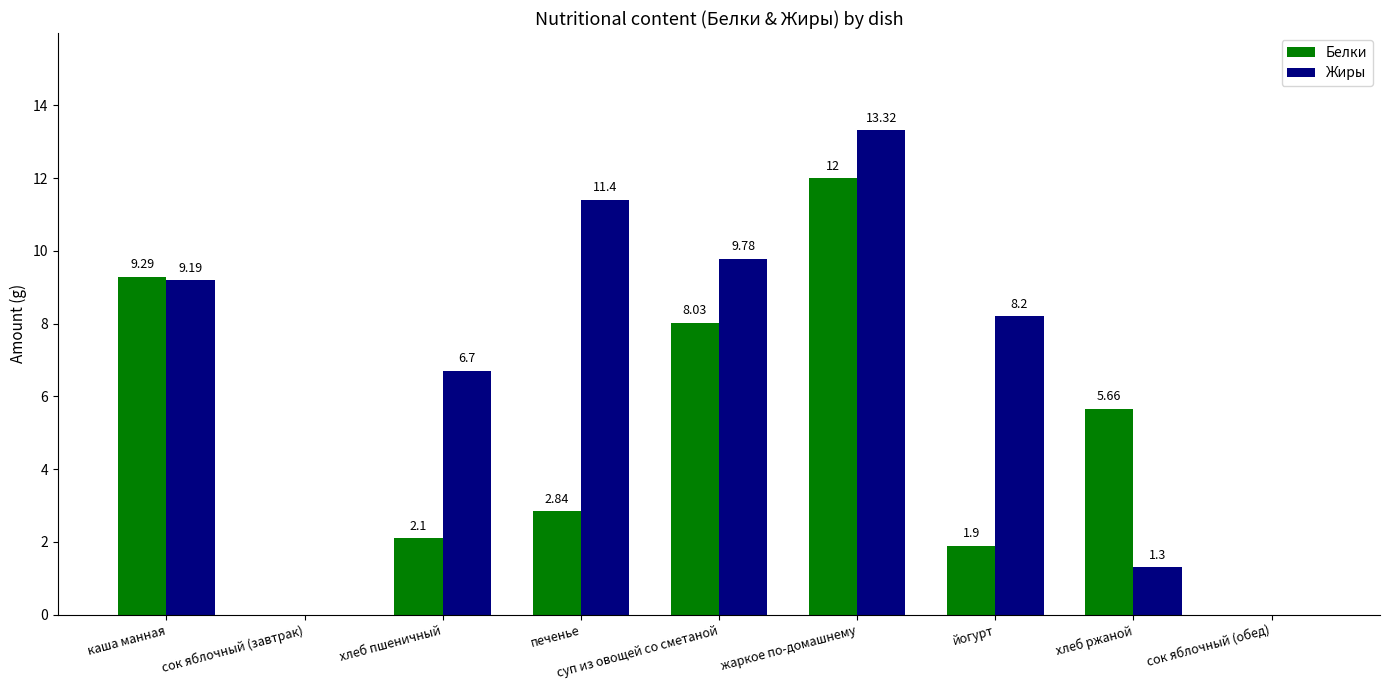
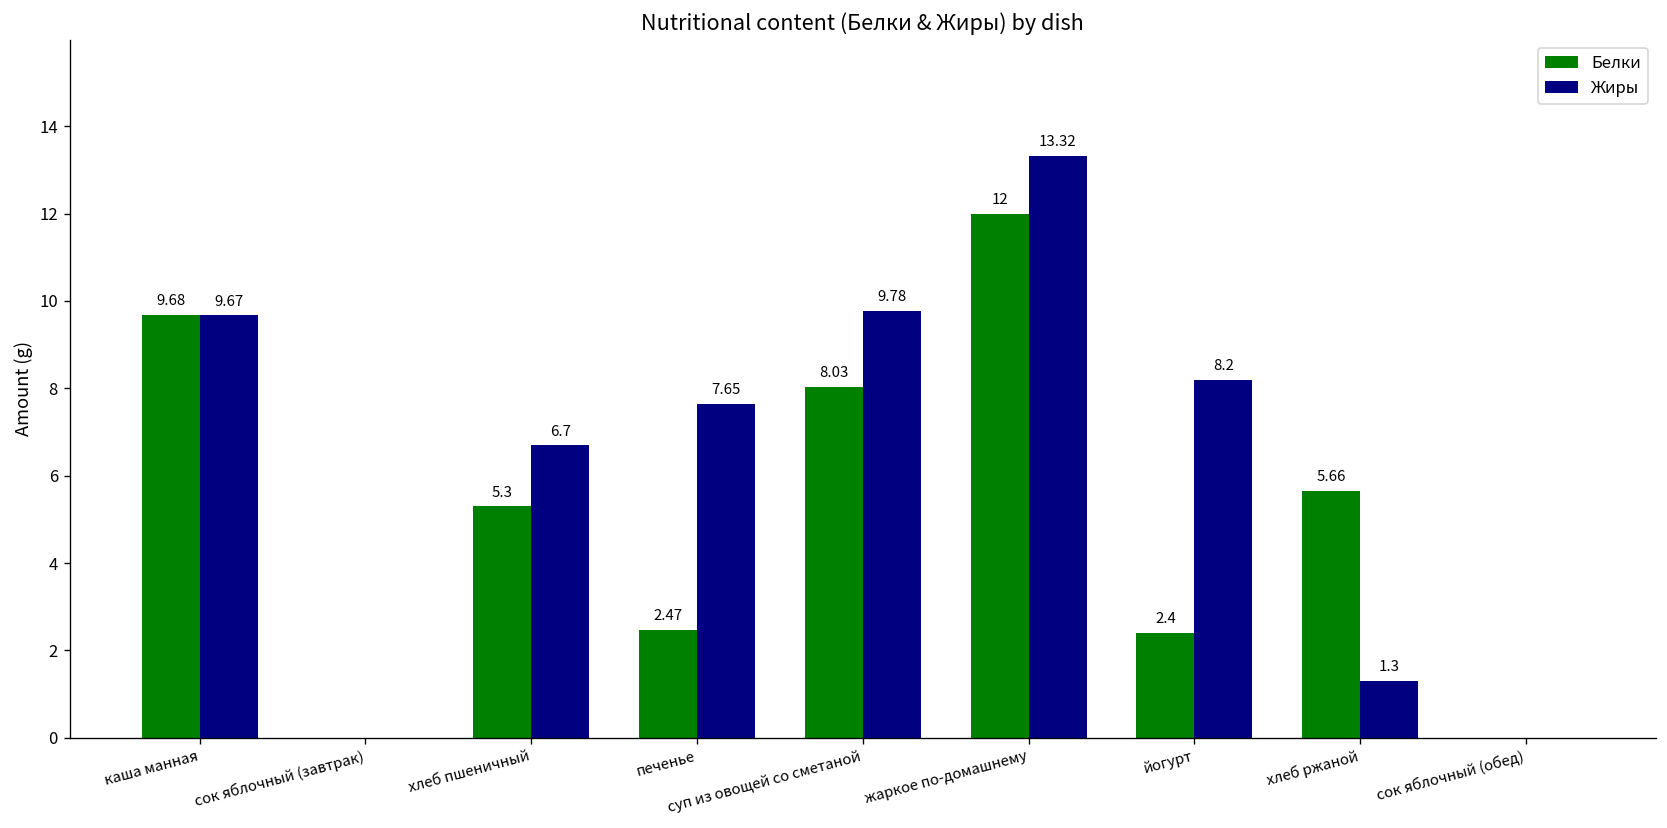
Белки, каша манная: 9.29 -> 9.68
Жиры, каша манная: 9.19 -> 9.67
Белки, хлеб пшеничный: 2.1 -> 5.3
Белки, печенье: 2.84 -> 2.47
Жиры, печенье: 11.4 -> 7.65
Белки, йогурт: 1.9 -> 2.4
